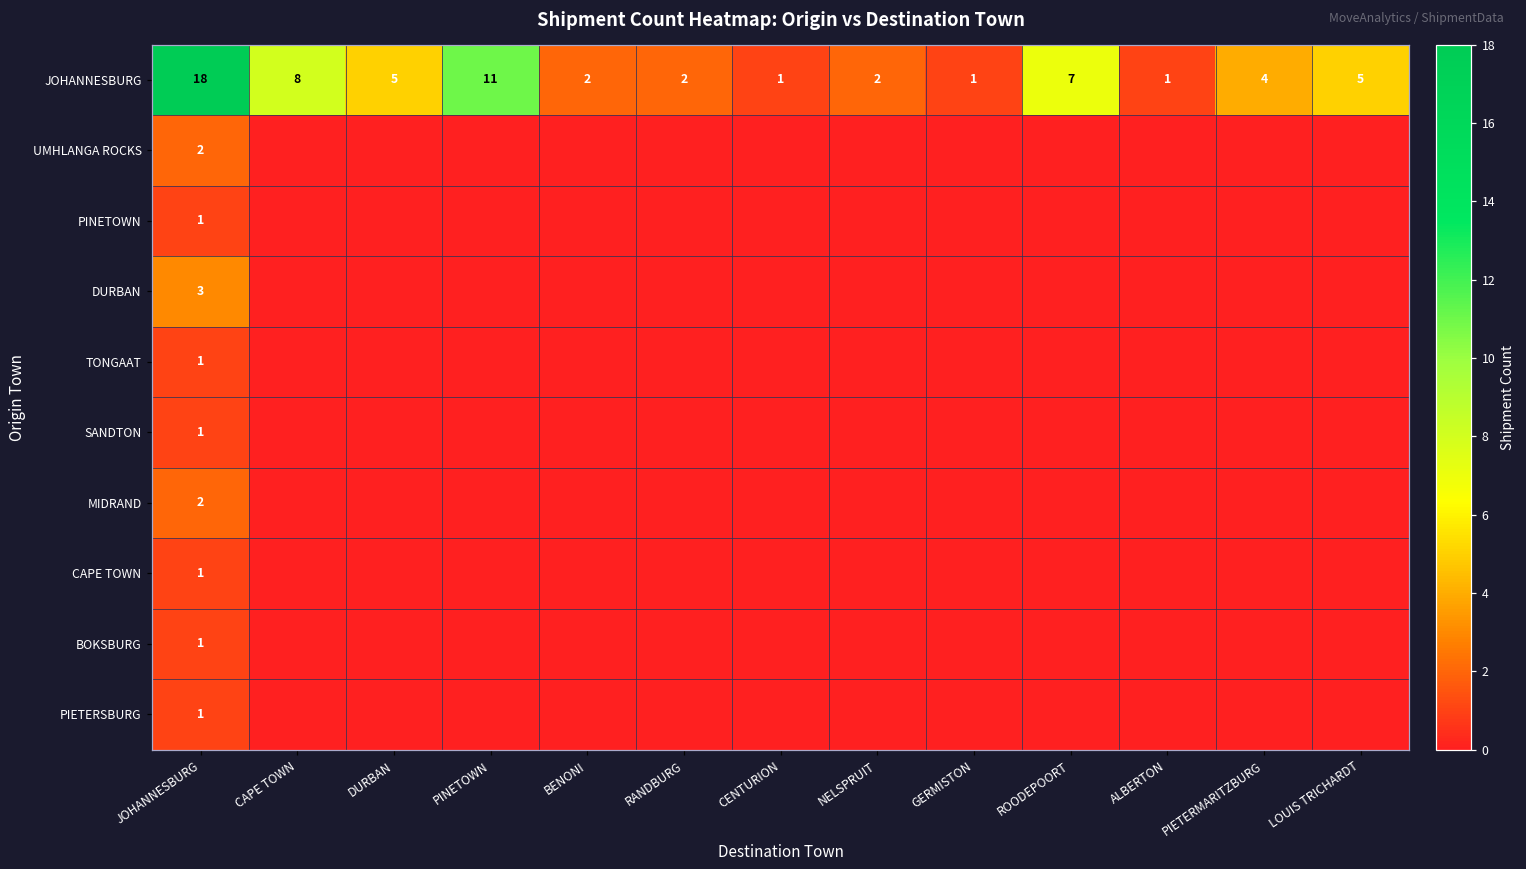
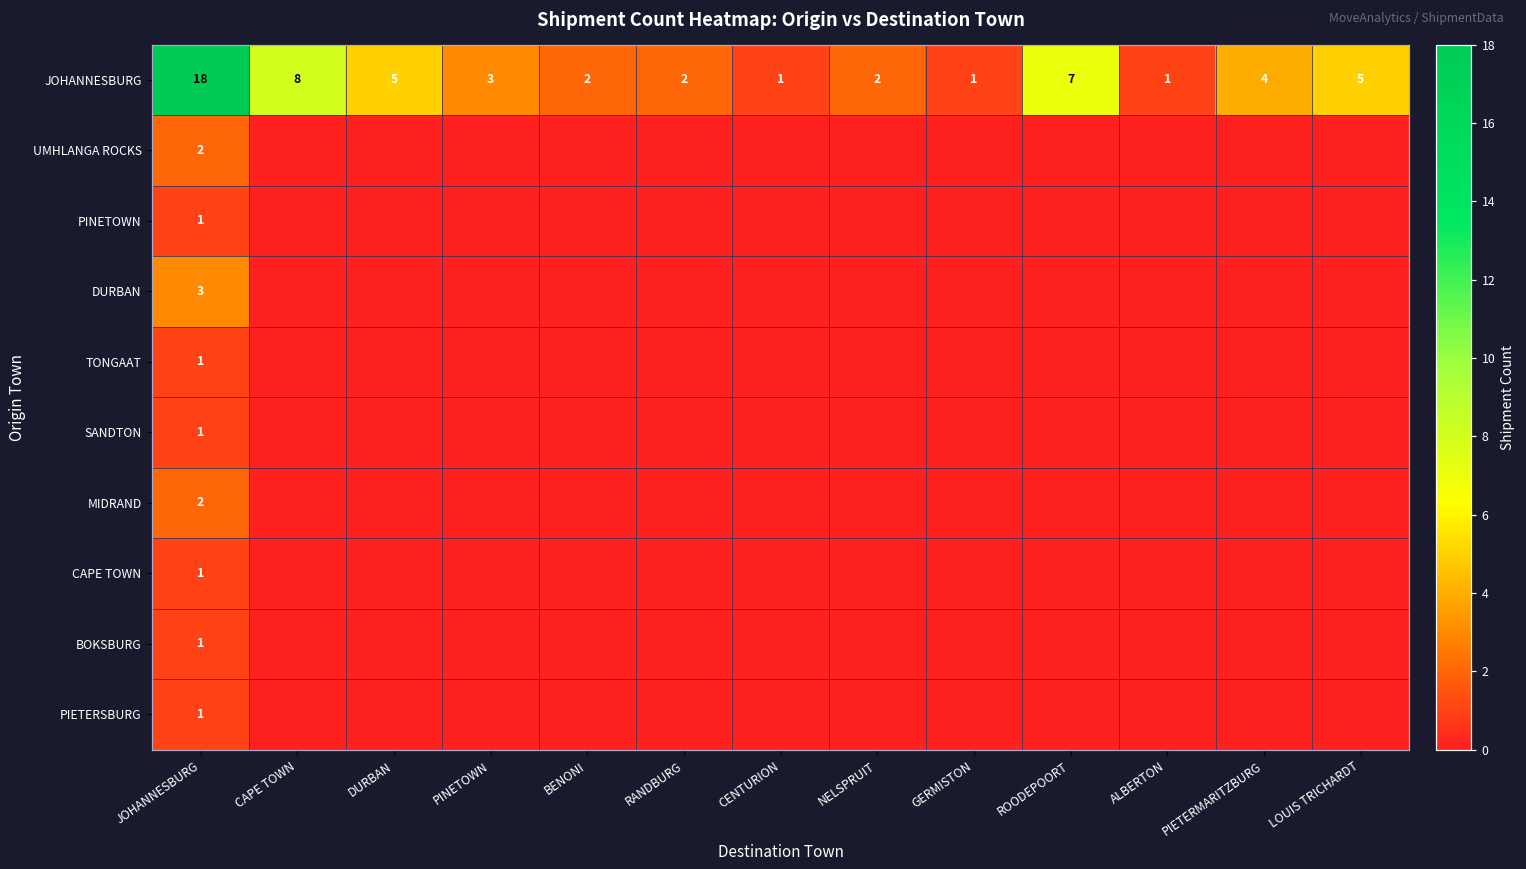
JOHANNESBURG, PINETOWN: 11 -> 3
